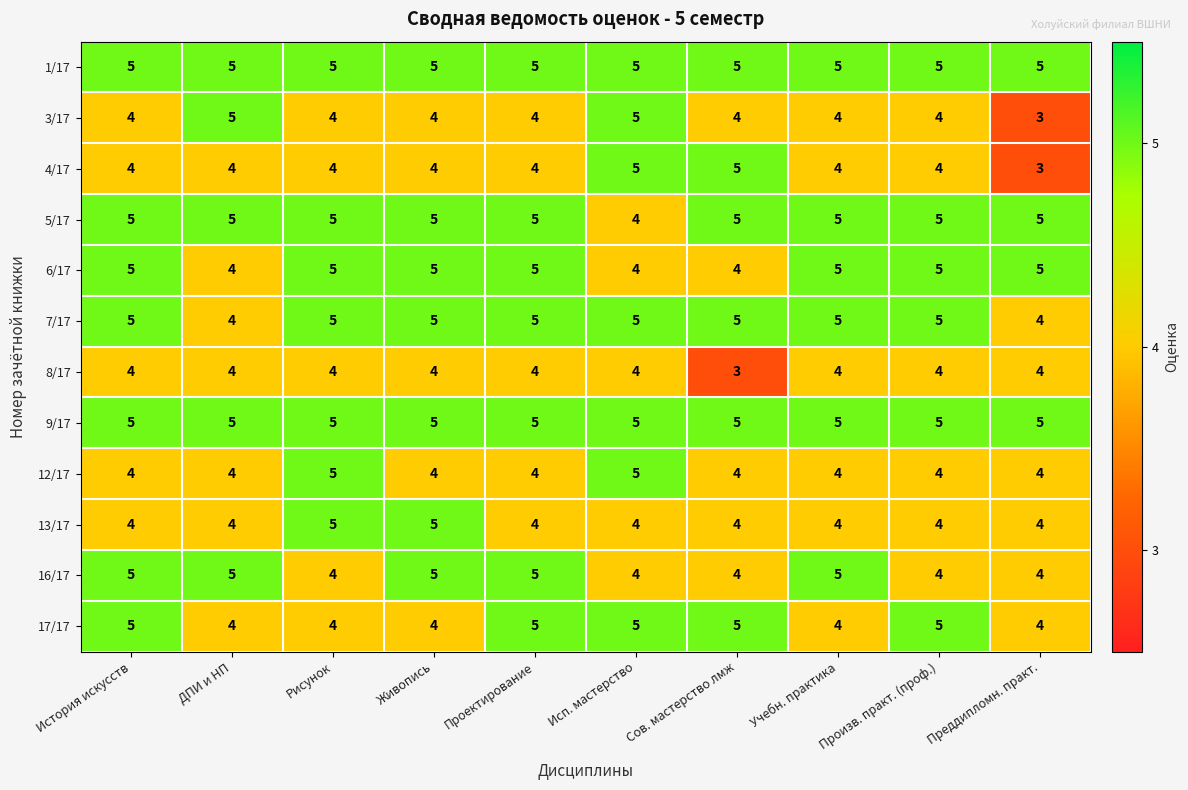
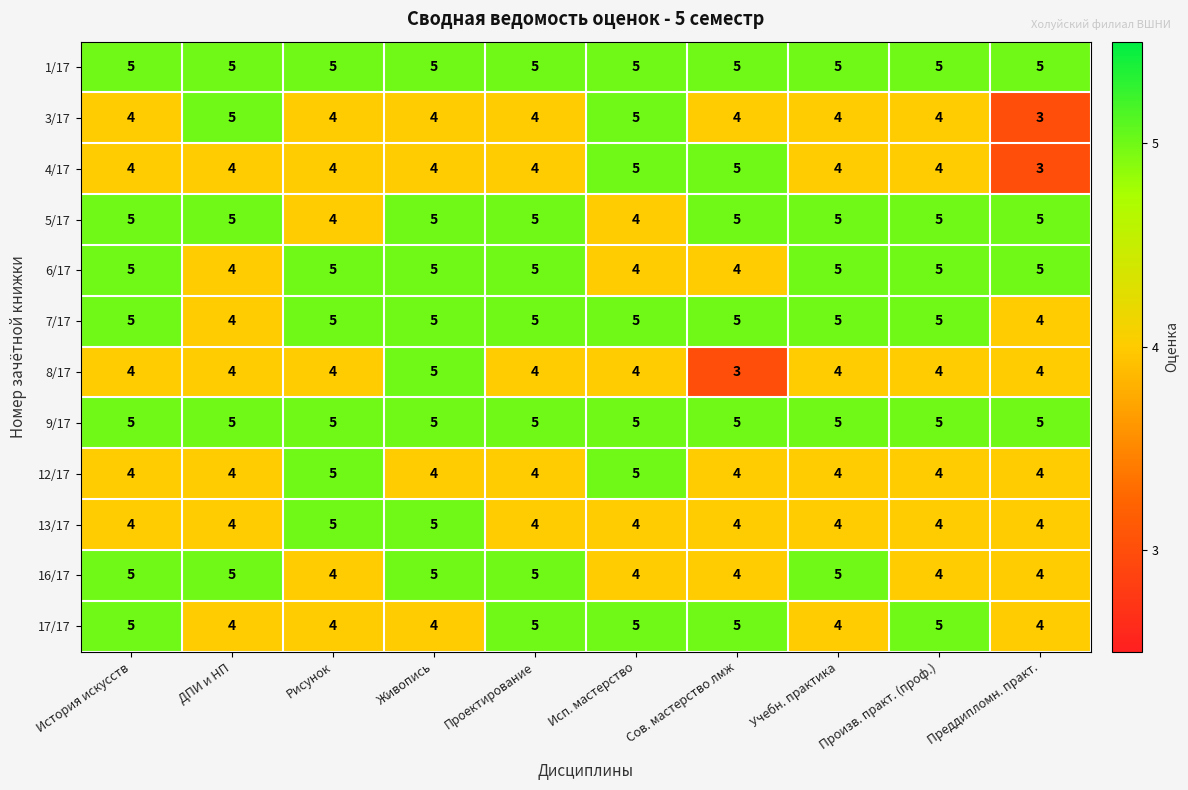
5/17, Рисунок: 5 -> 4
8/17, Живопись: 4 -> 5
